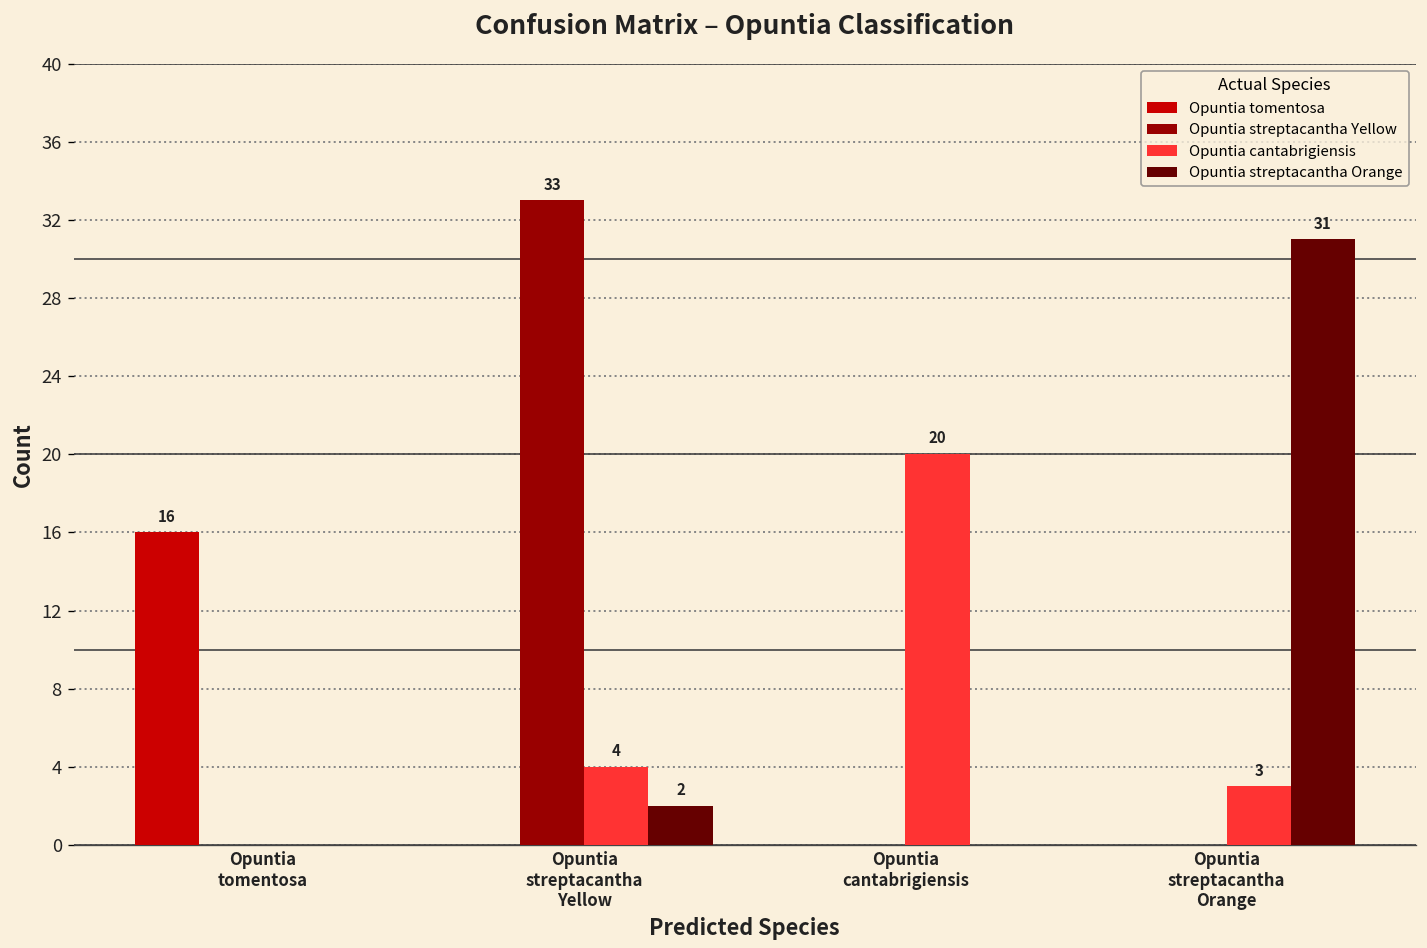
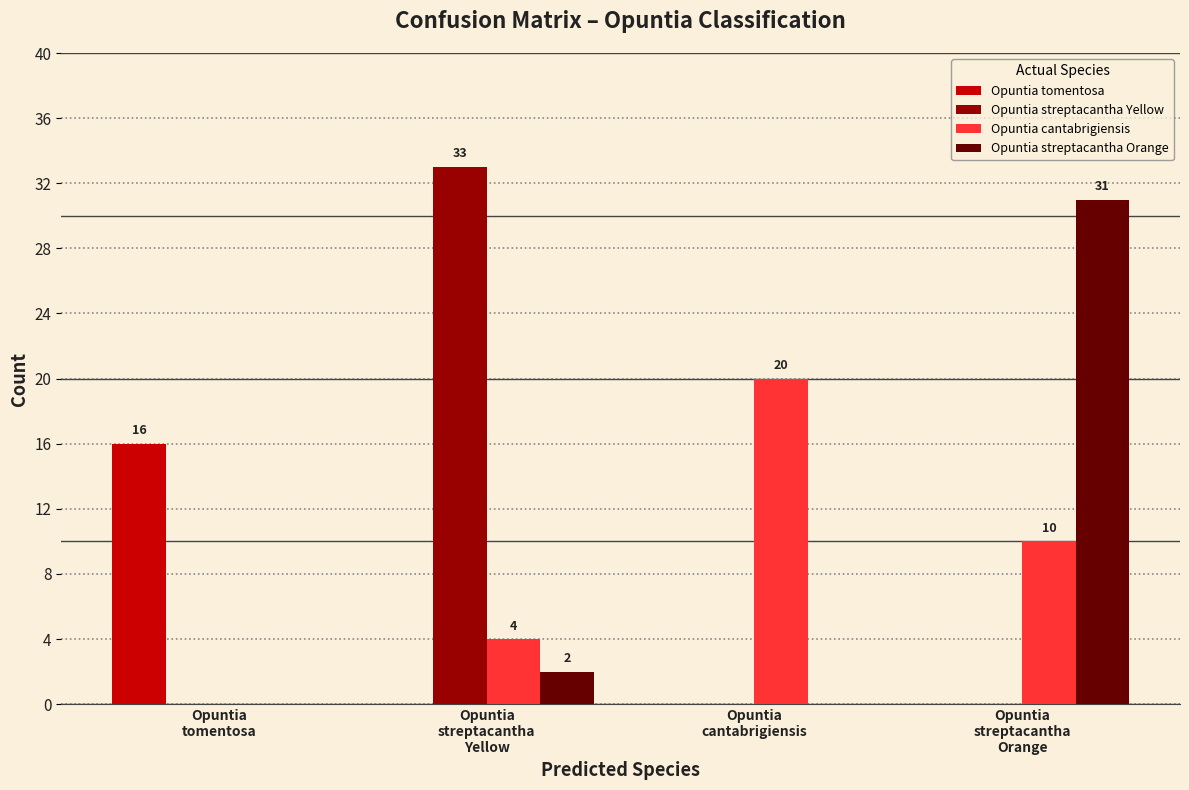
Opuntia cantabrigiensis, Opuntia streptacantha Orange: 3 -> 10
